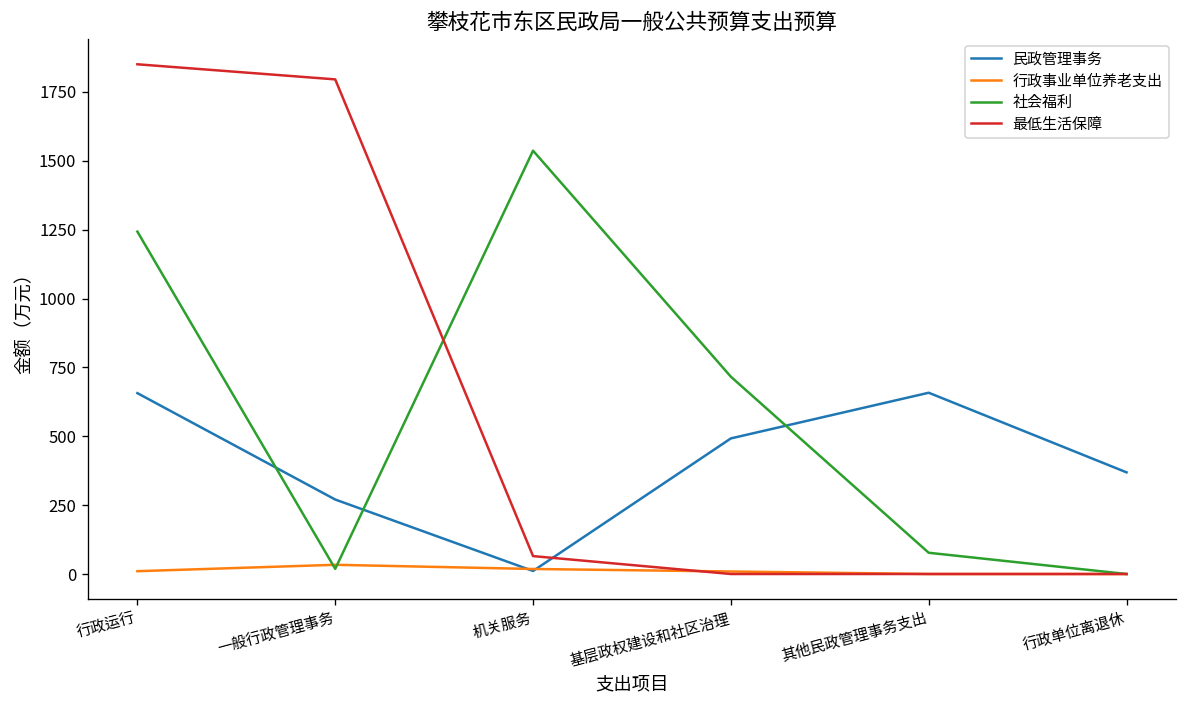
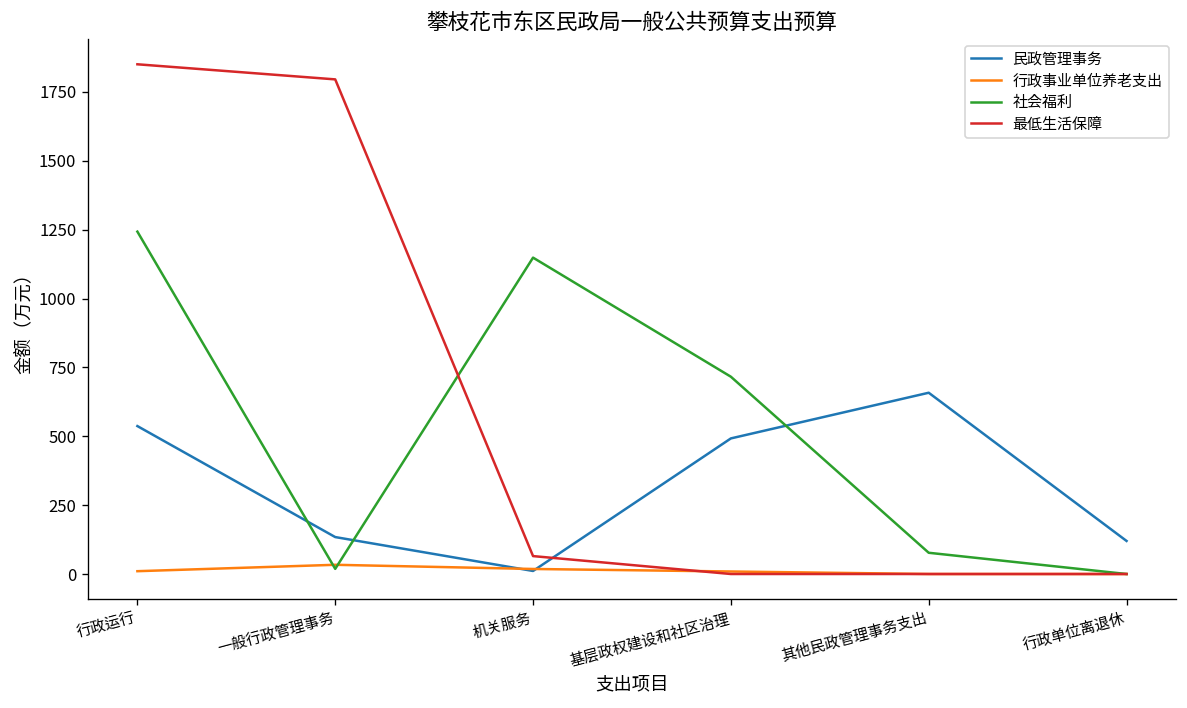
民政管理事务, 行政运行: 660 -> 540
民政管理事务, 一般行政管理事务: 270 -> 130
社会福利, 机关服务: 1540 -> 1150
民政管理事务, 行政单位离退休: 370 -> 120
